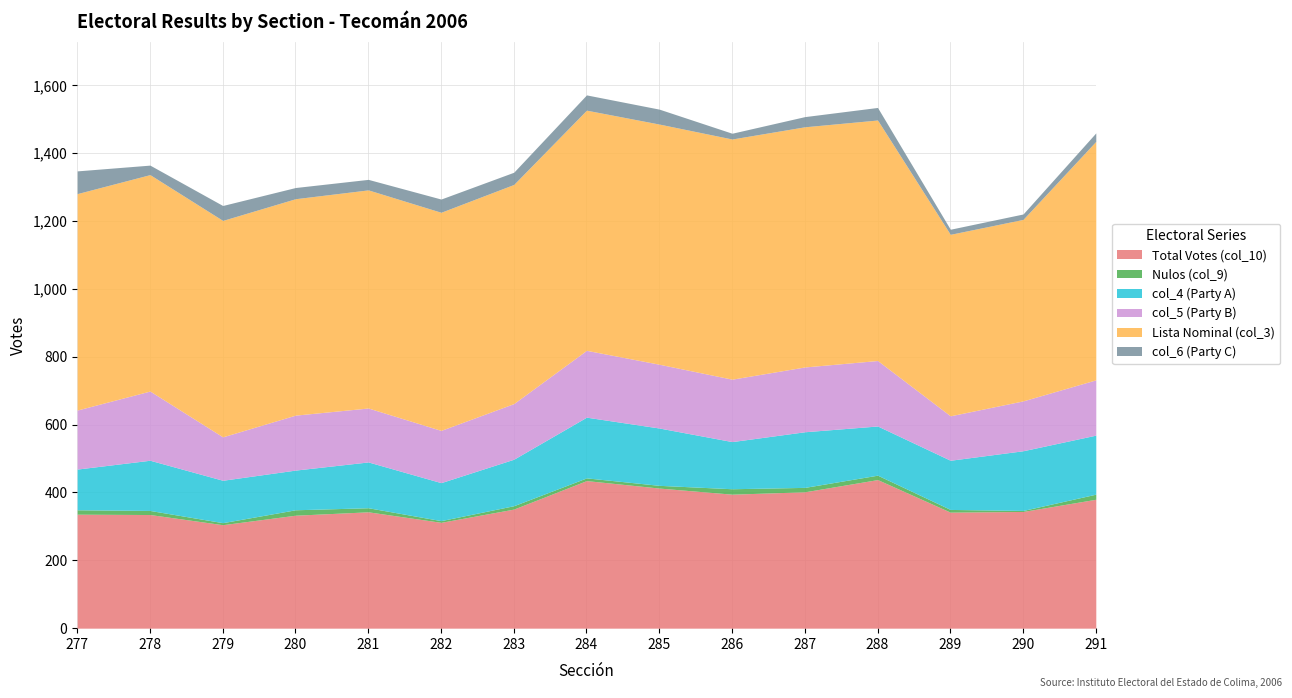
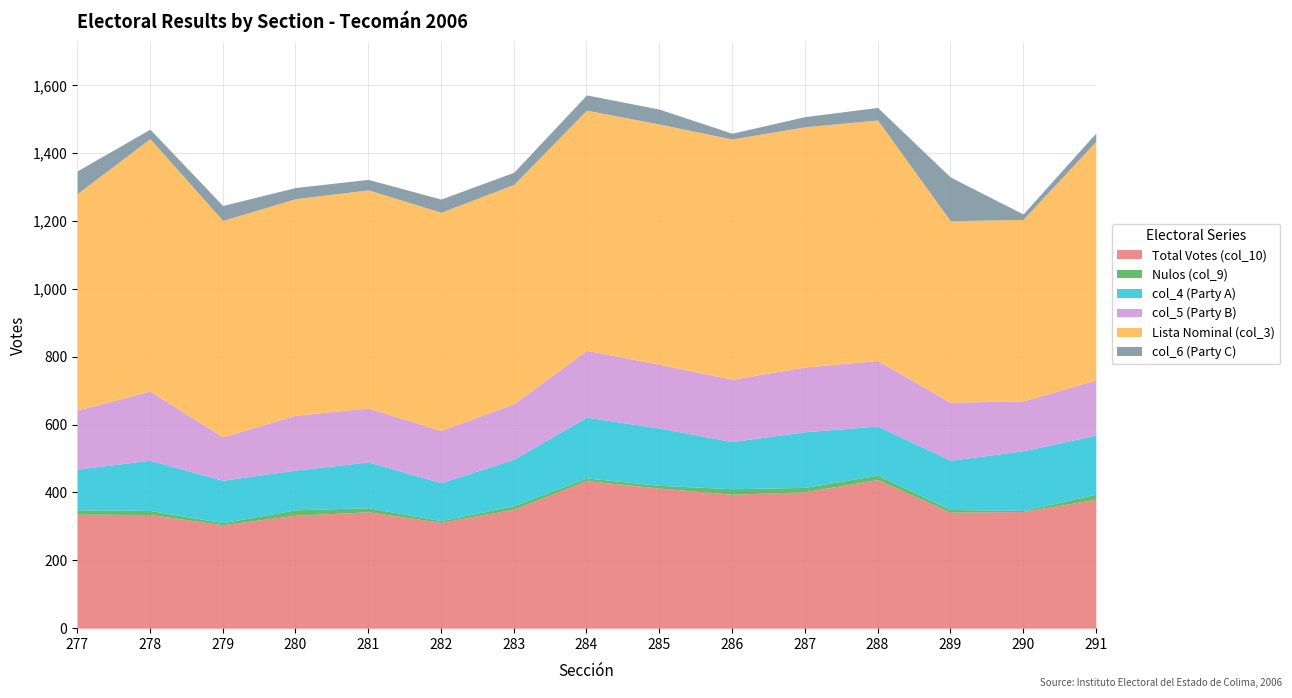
Lista Nominal (col_3), 278: 640 -> 740
col_5 (Party B), 289: 130 -> 170
col_6 (Party C), 289: 20 -> 130
